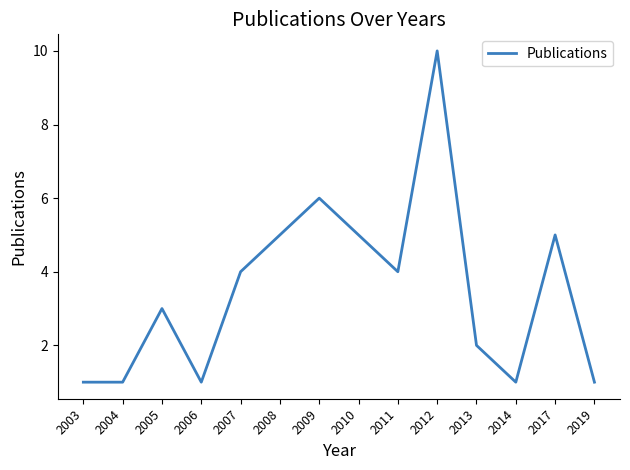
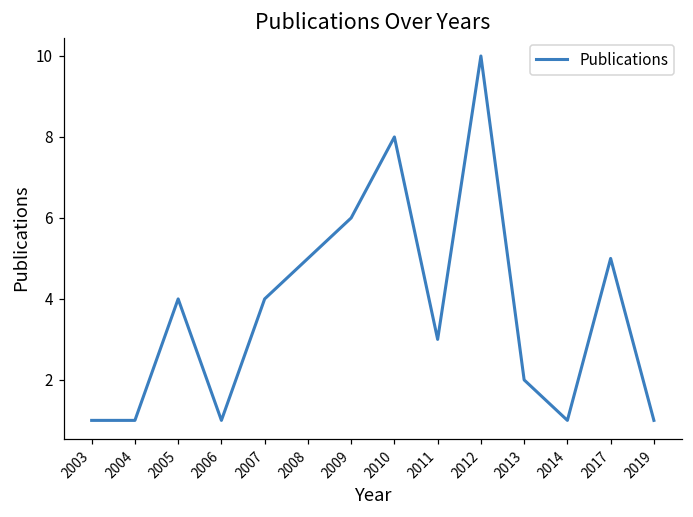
2005: 3 -> 4
2010: 5 -> 8
2011: 4 -> 3
